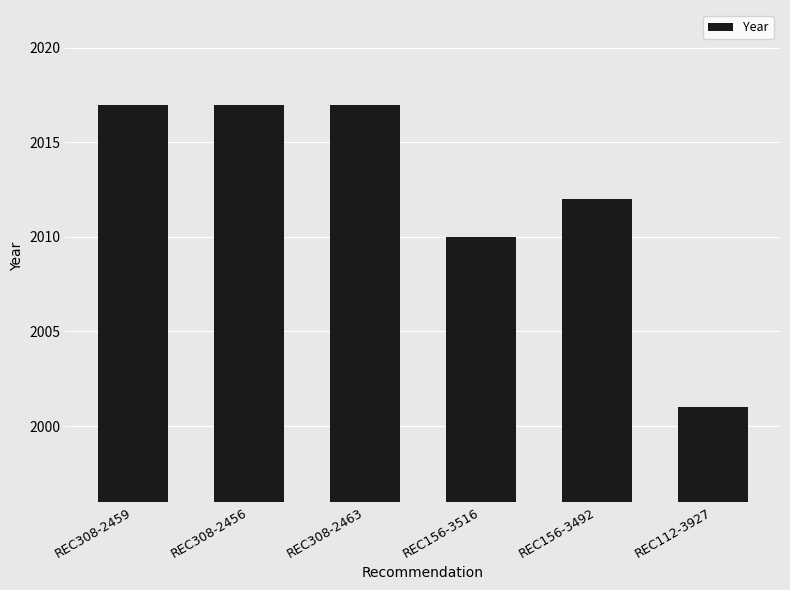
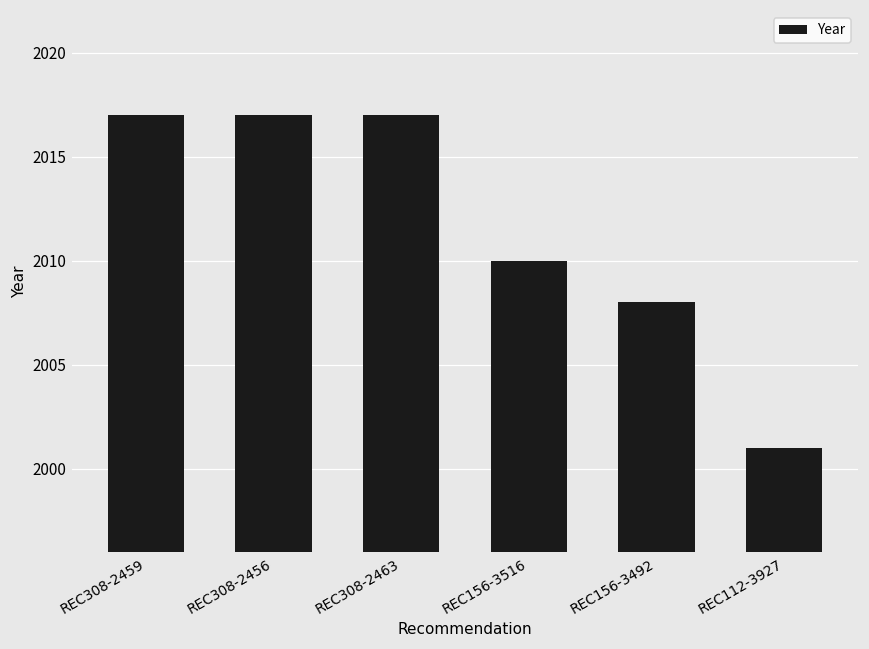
REC156-3492: 2012 -> 2008
